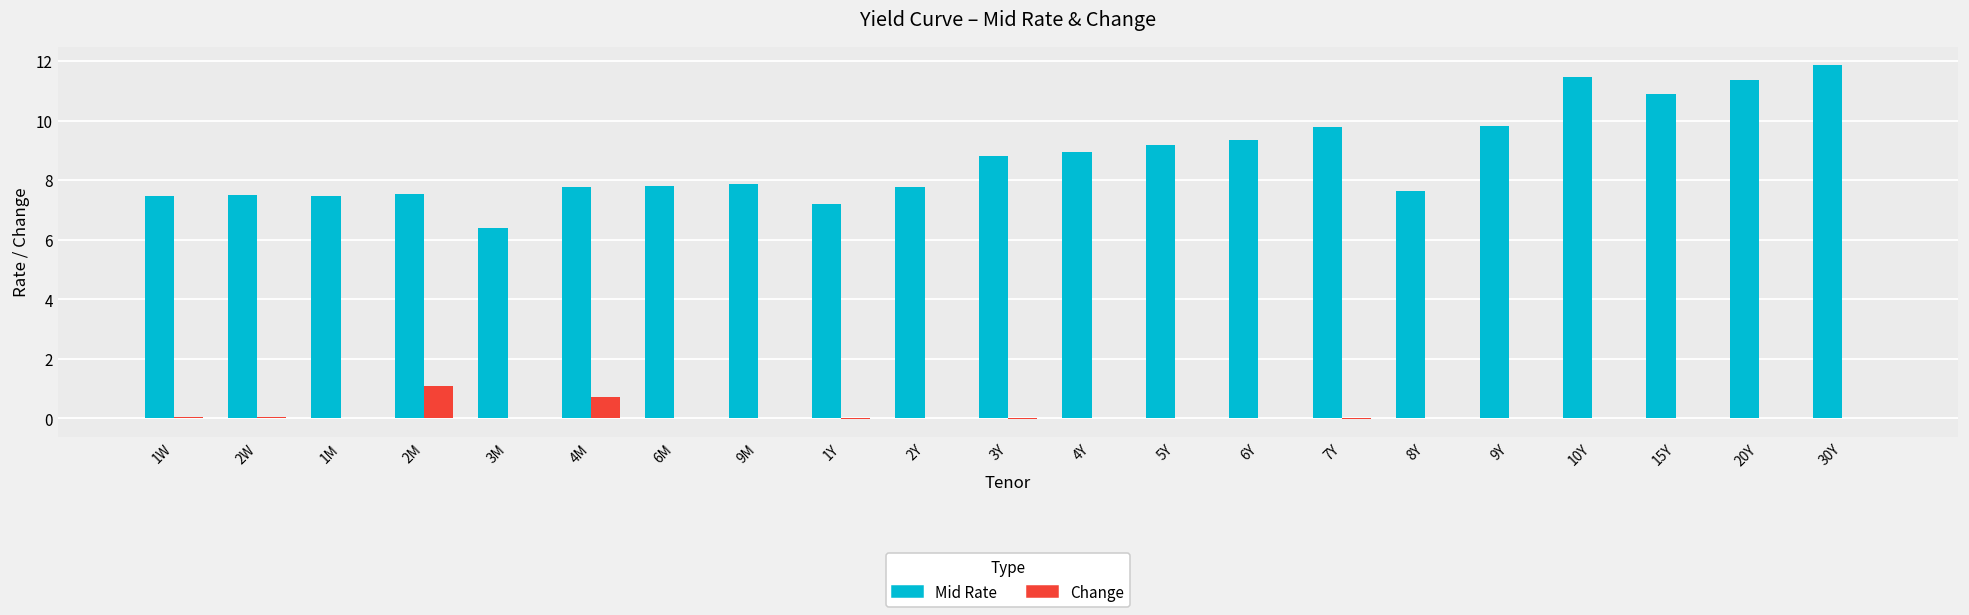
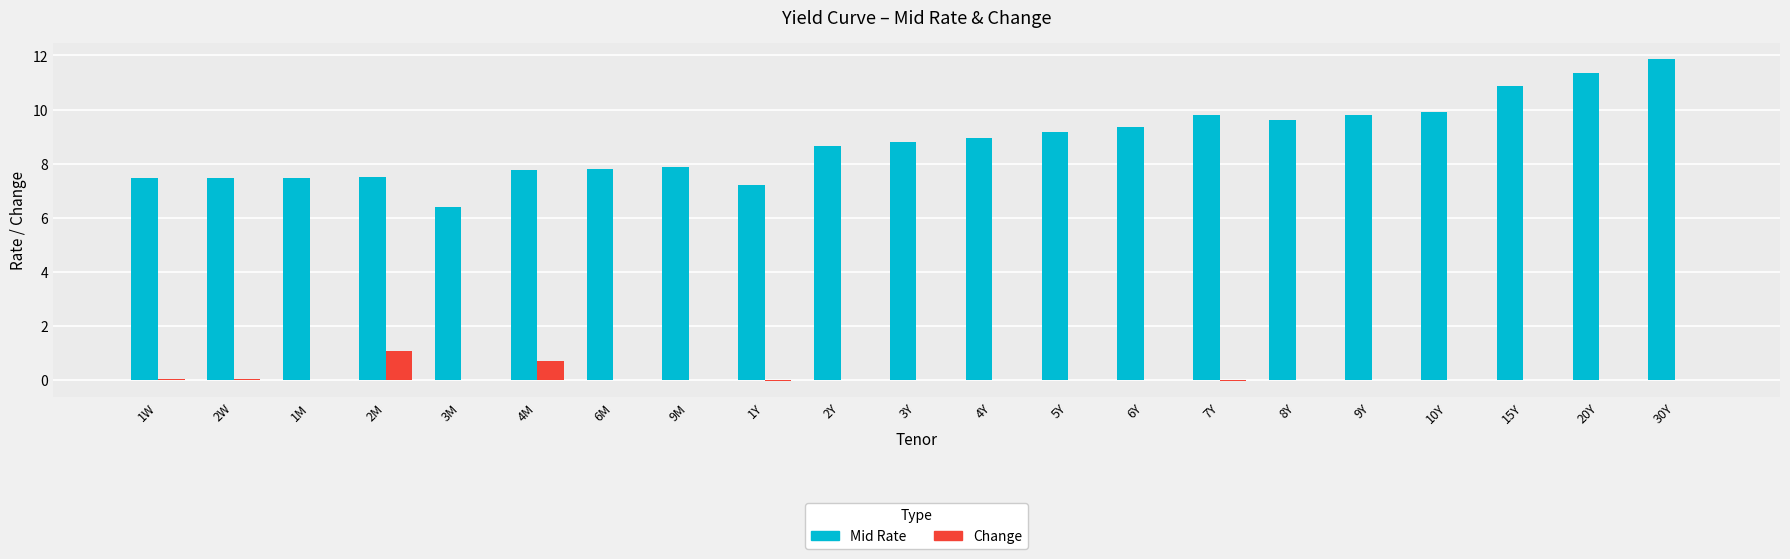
Mid Rate, 2Y: 7.8 -> 8.6
Mid Rate, 8Y: 7.6 -> 9.6
Mid Rate, 10Y: 11.5 -> 9.9
